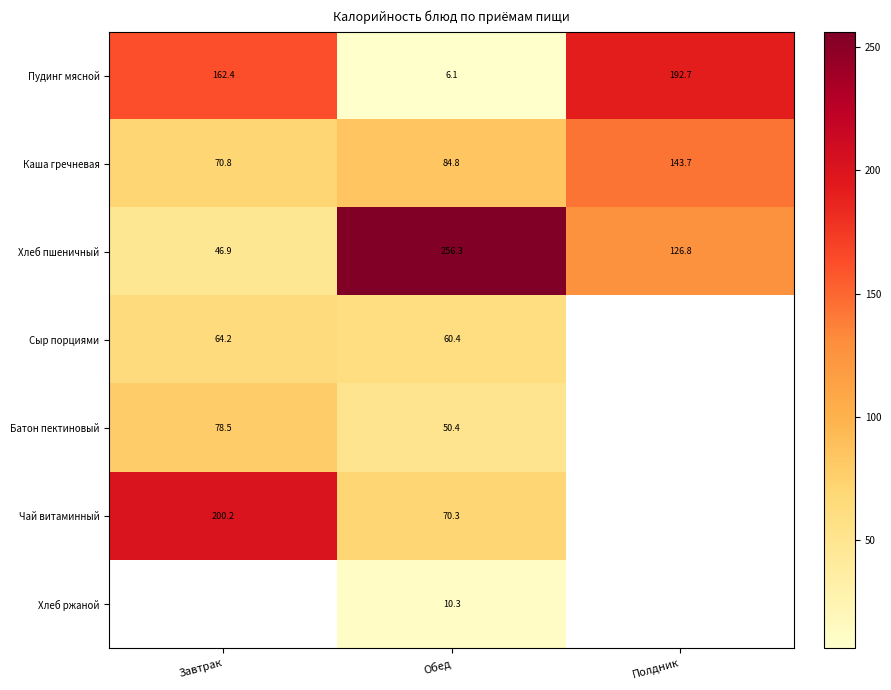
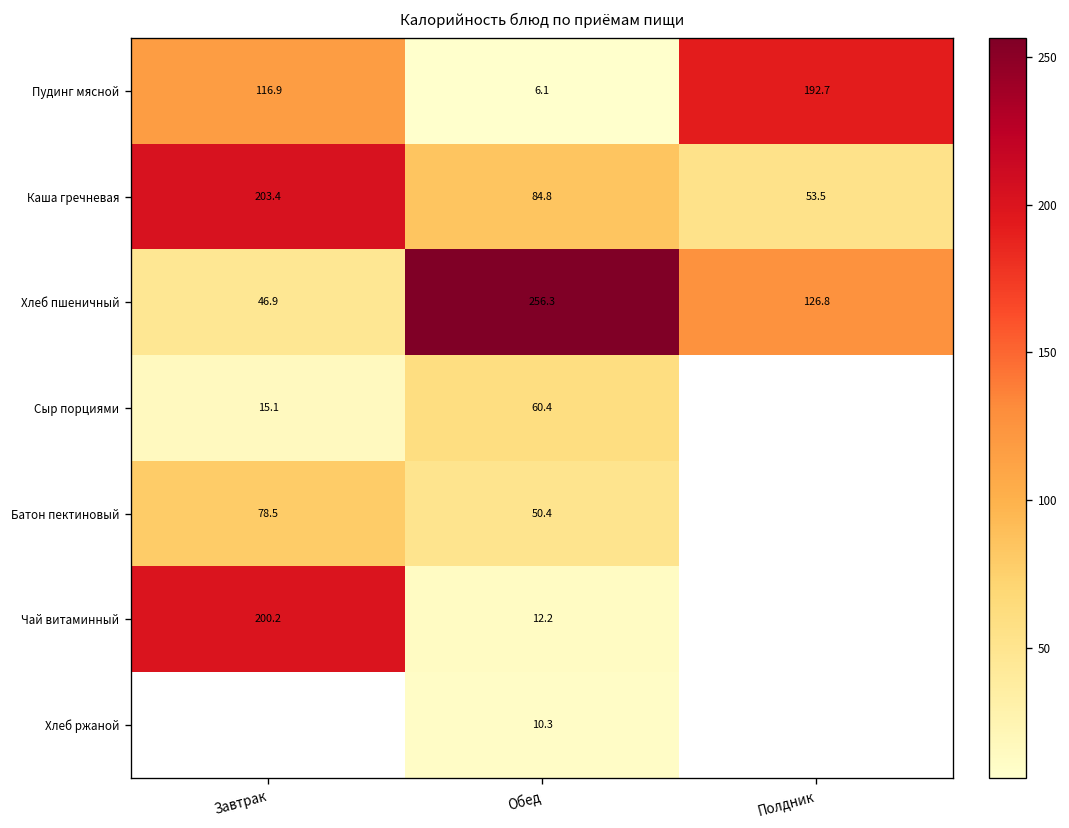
Пудинг мясной, Завтрак: 162.4 -> 116.9
Каша гречневая, Завтрак: 70.8 -> 203.4
Каша гречневая, Полдник: 143.7 -> 53.5
Сыр порциями, Завтрак: 64.2 -> 15.1
Чай витаминный, Обед: 70.3 -> 12.2
